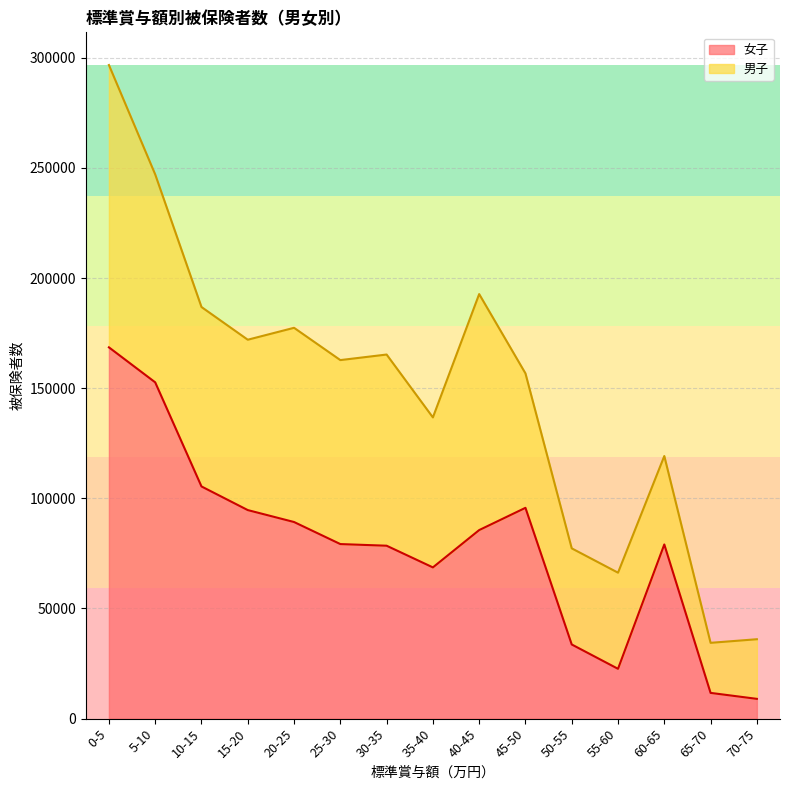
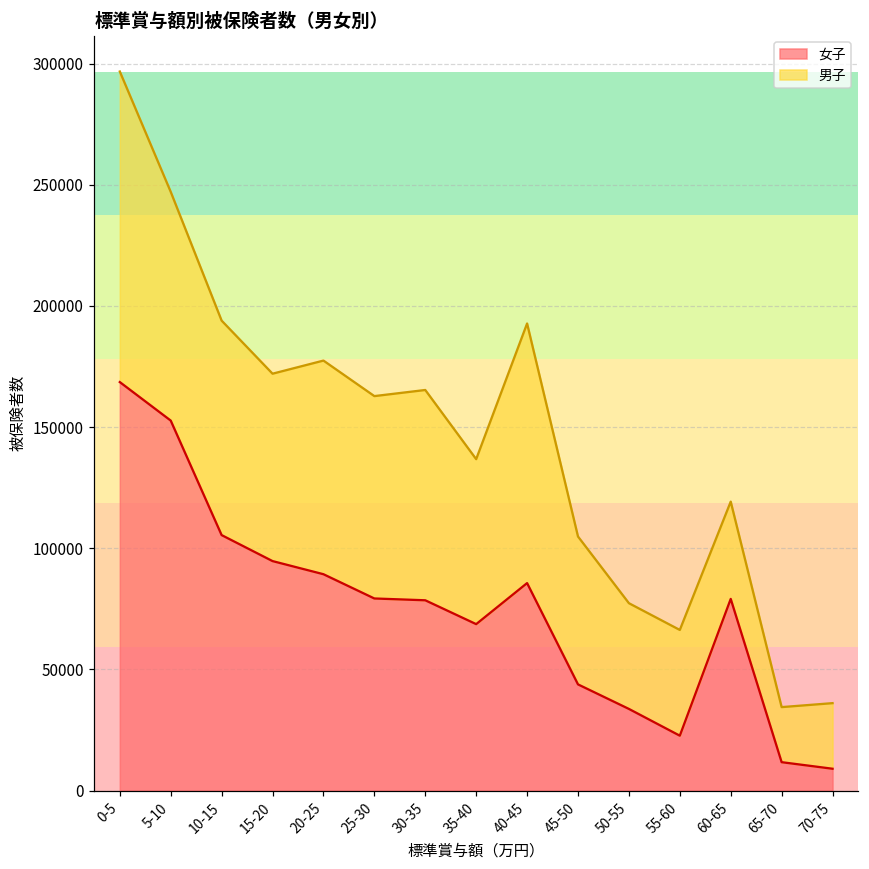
男子, 10-15: 81000 -> 89000
女子, 45-50: 96000 -> 44000
